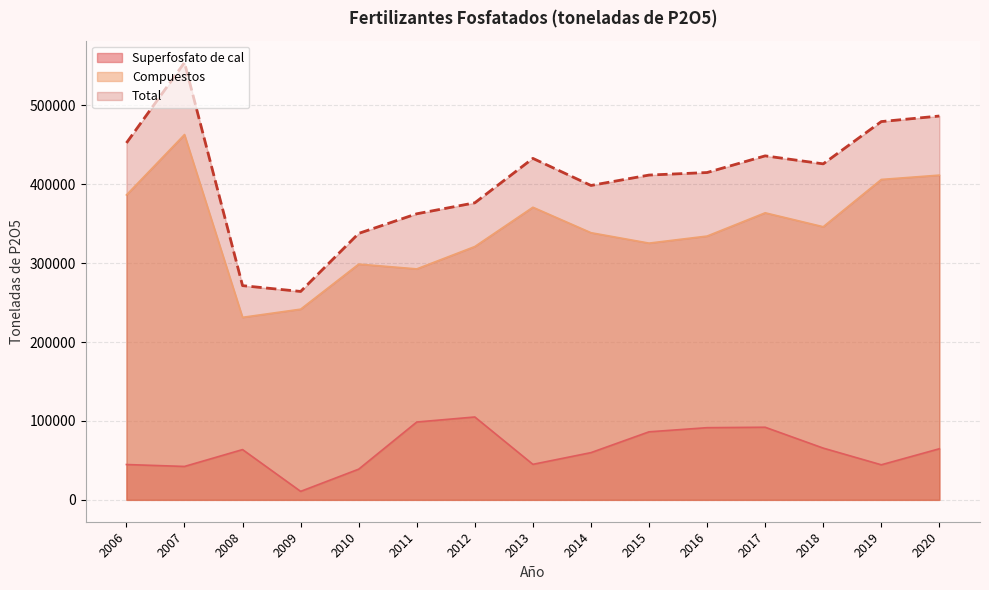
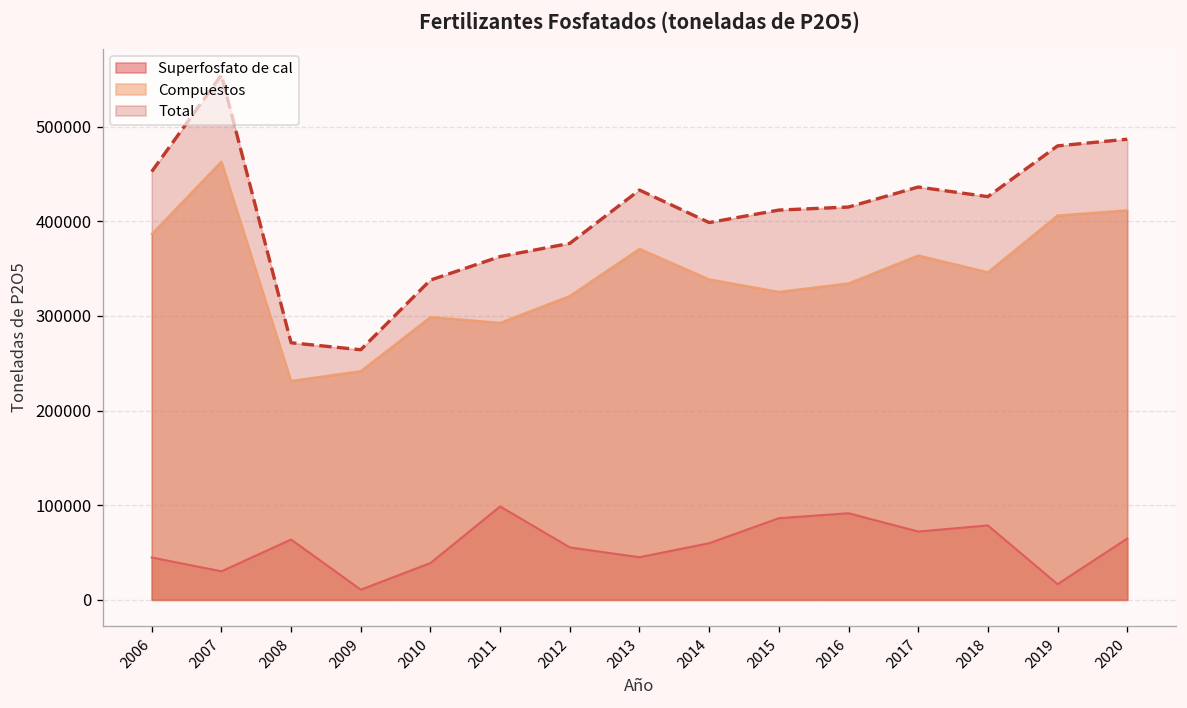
Superfosfato de cal, 2007: 40000 -> 30000
Superfosfato de cal, 2012: 110000 -> 60000
Superfosfato de cal, 2017: 90000 -> 70000
Superfosfato de cal, 2018: 70000 -> 80000
Superfosfato de cal, 2019: 40000 -> 20000
